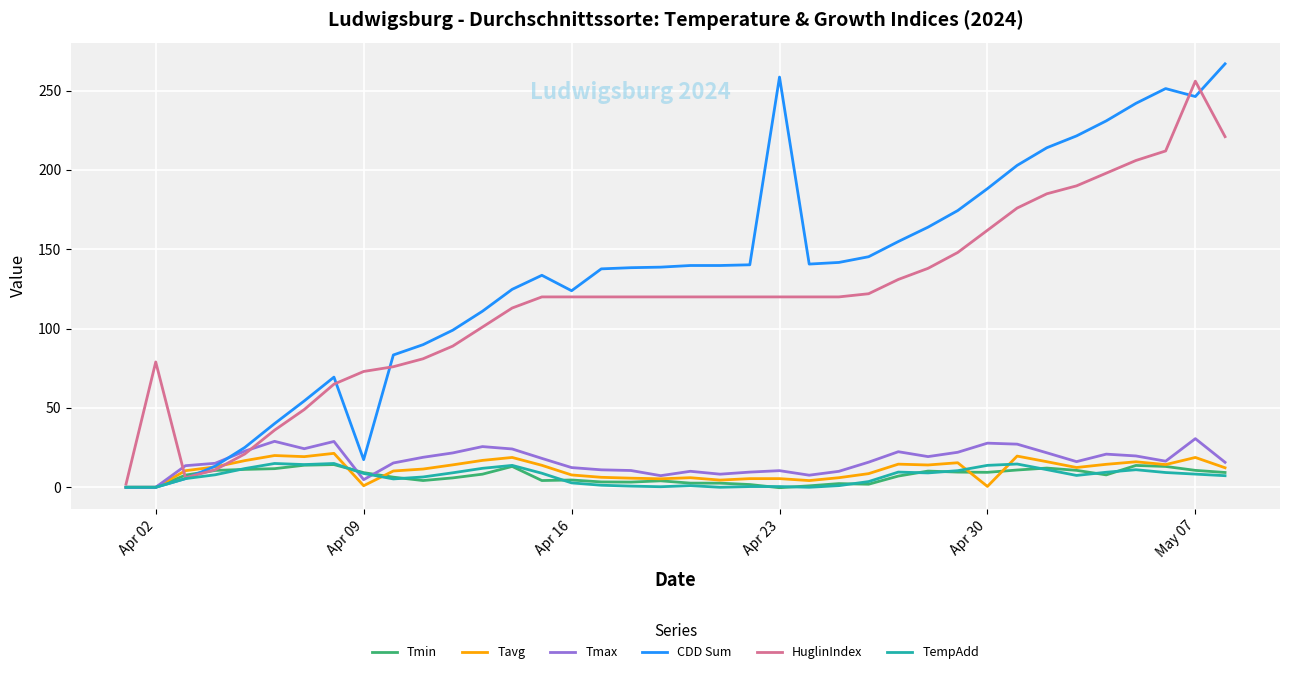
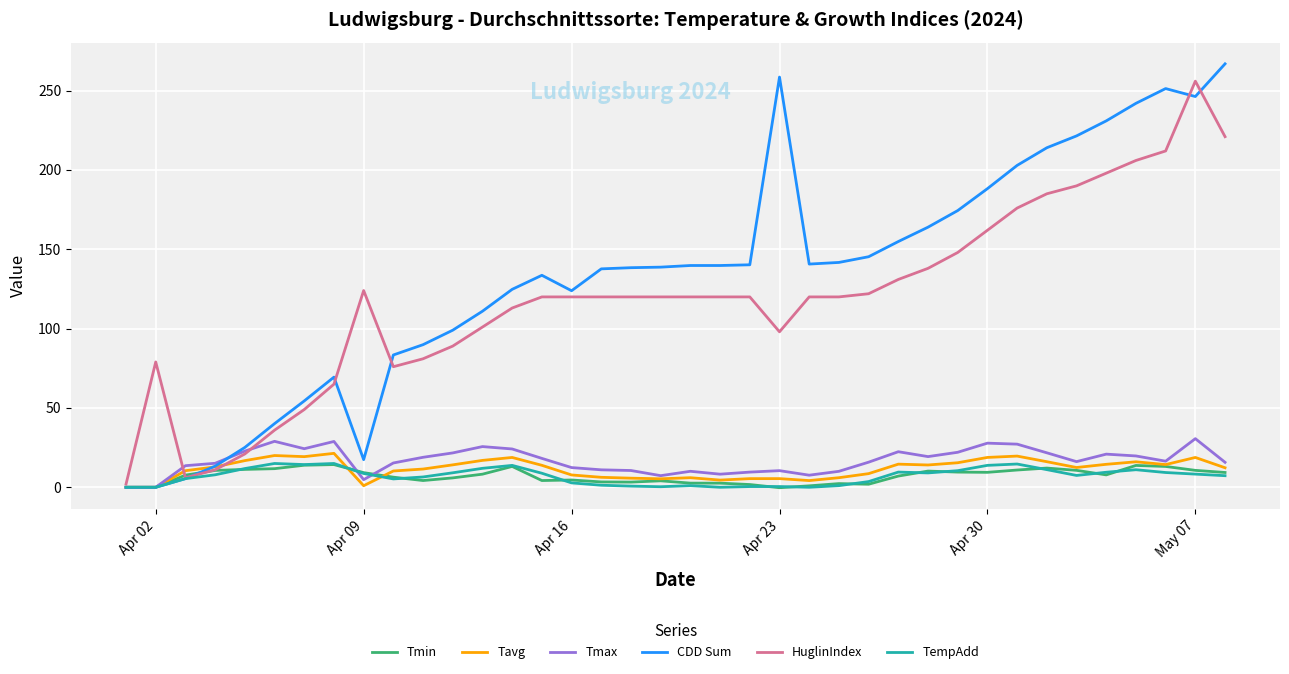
HuglinIndex, Apr 09: 73 -> 124
HuglinIndex, Apr 23: 120 -> 98
Tavg, Apr 30: 1 -> 19
